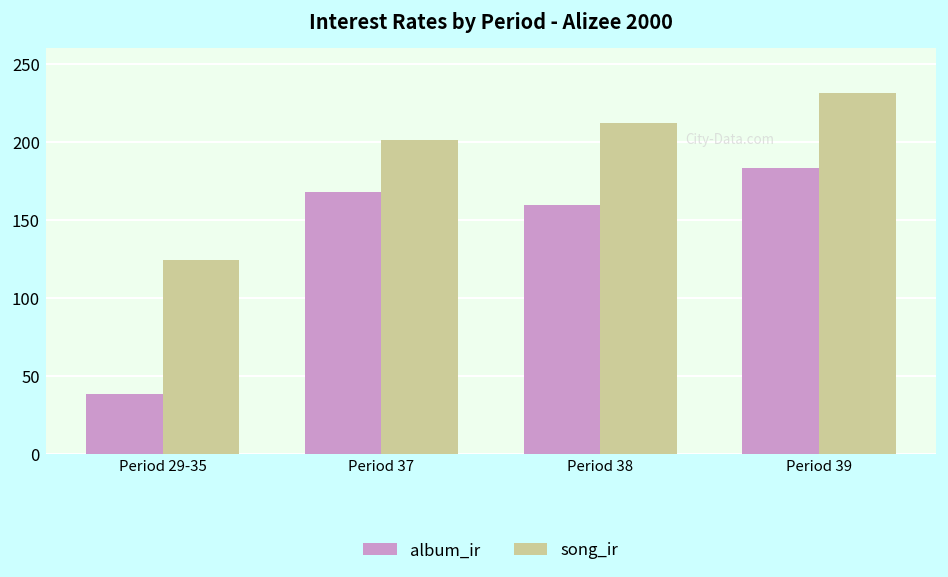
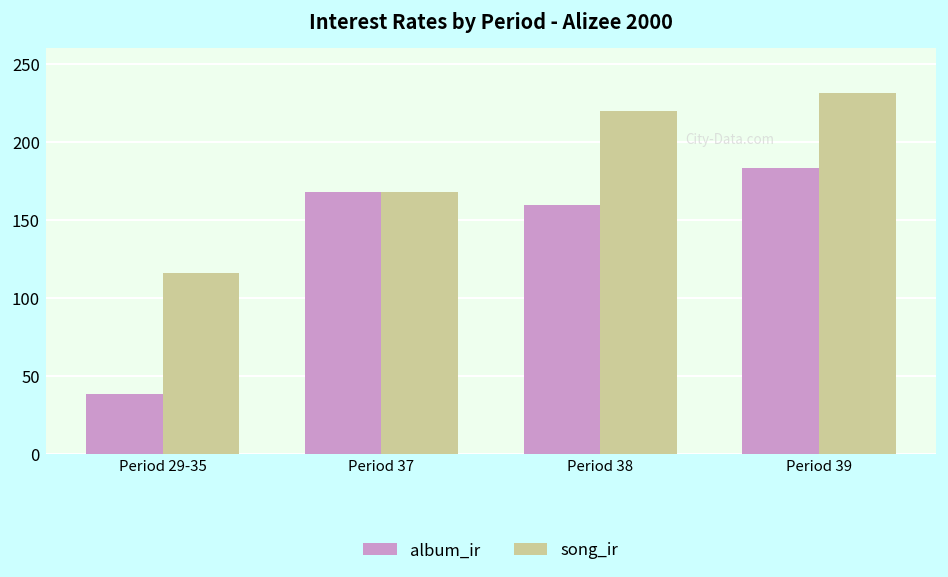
song_ir, Period 29-35: 124 -> 116
song_ir, Period 37: 201 -> 168
song_ir, Period 38: 212 -> 220
